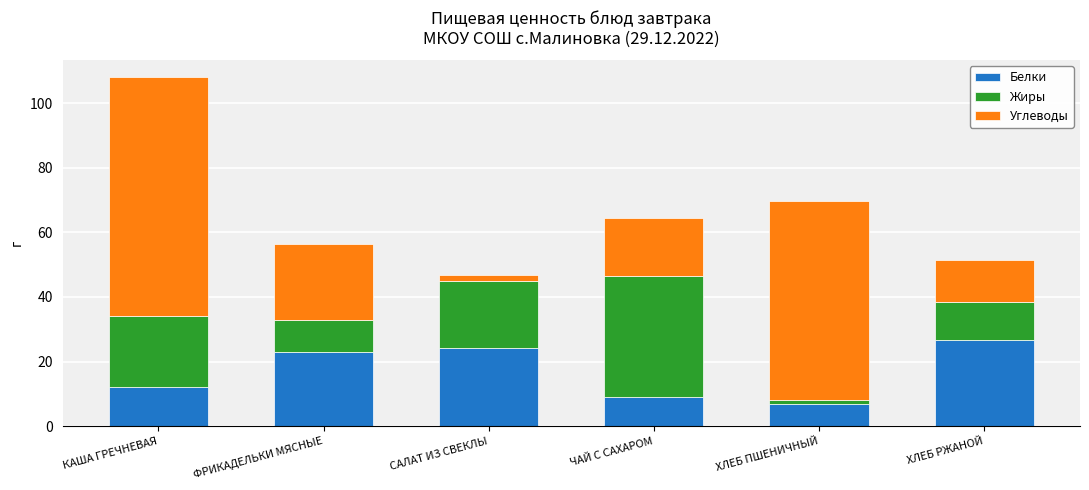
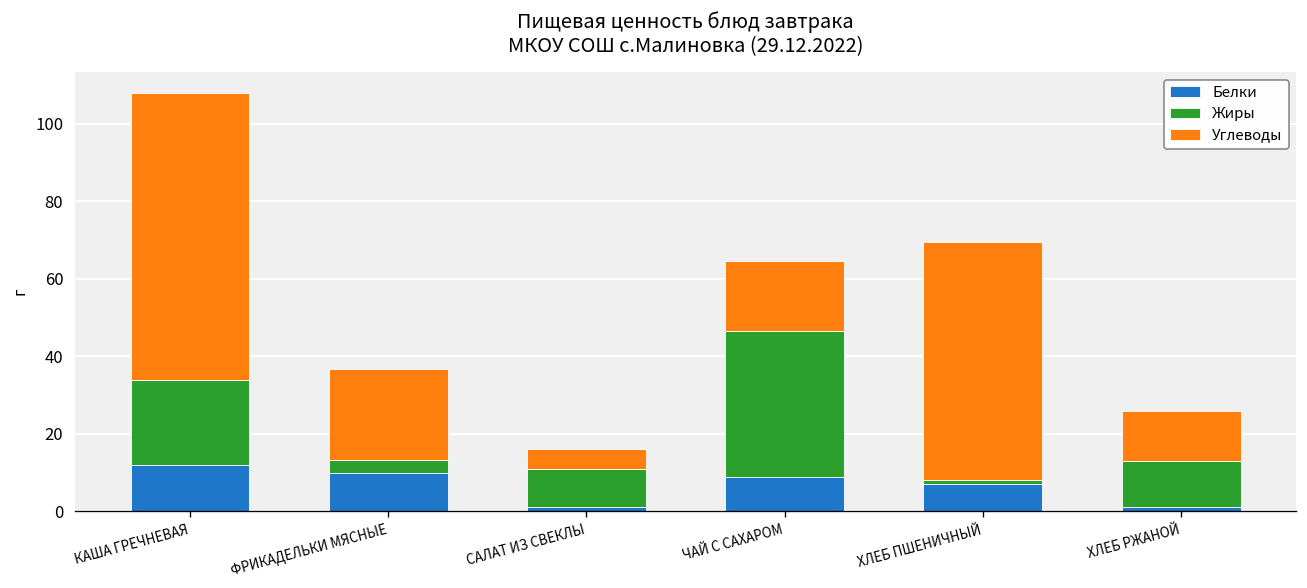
Белки, ФРИКАДЕЛЬКИ МЯСНЫЕ: 23 -> 10
Жиры, ФРИКАДЕЛЬКИ МЯСНЫЕ: 10 -> 3
Белки, САЛАТ ИЗ СВЕКЛЫ: 24 -> 1
Жиры, САЛАТ ИЗ СВЕКЛЫ: 21 -> 10
Углеводы, САЛАТ ИЗ СВЕКЛЫ: 2 -> 5
Белки, ХЛЕБ РЖАНОЙ: 27 -> 1
